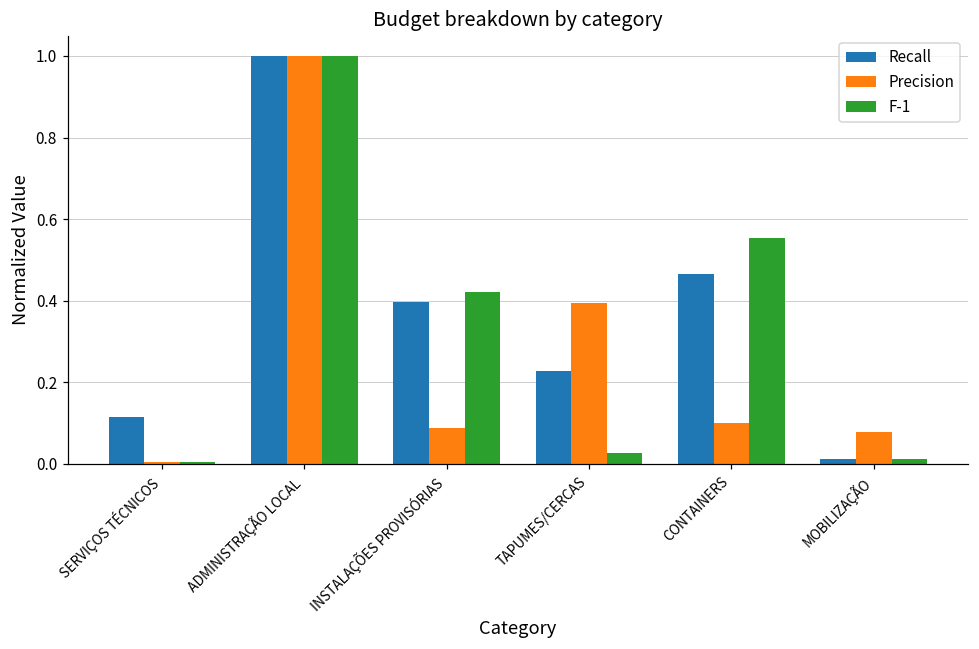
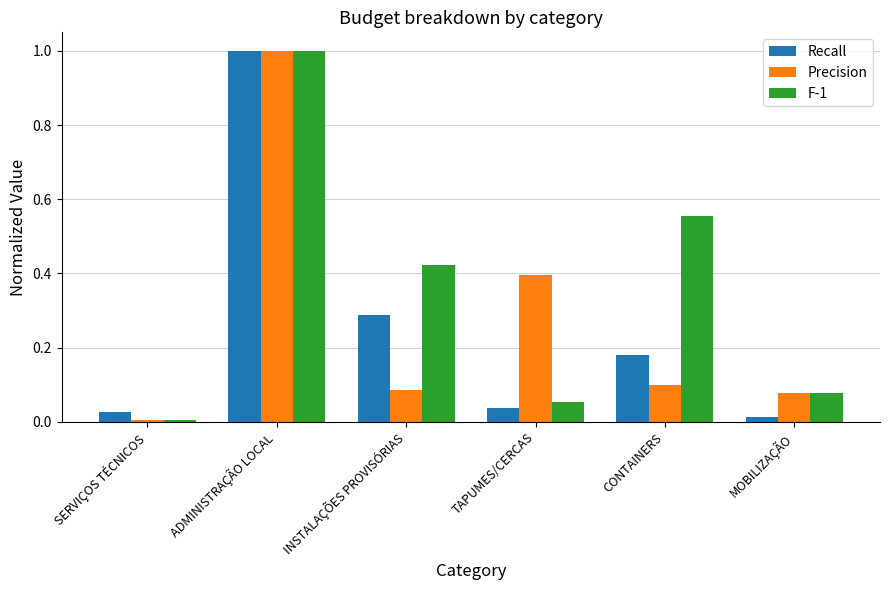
Recall, SERVIÇOS TÉCNICOS: 0.12 -> 0.03
Recall, INSTALAÇÕES PROVISÓRIAS: 0.40 -> 0.29
Recall, TAPUMES/CERCAS: 0.23 -> 0.04
F-1, TAPUMES/CERCAS: 0.03 -> 0.05
Recall, CONTAINERS: 0.47 -> 0.18
F-1, MOBILIZAÇÃO: 0.01 -> 0.08
